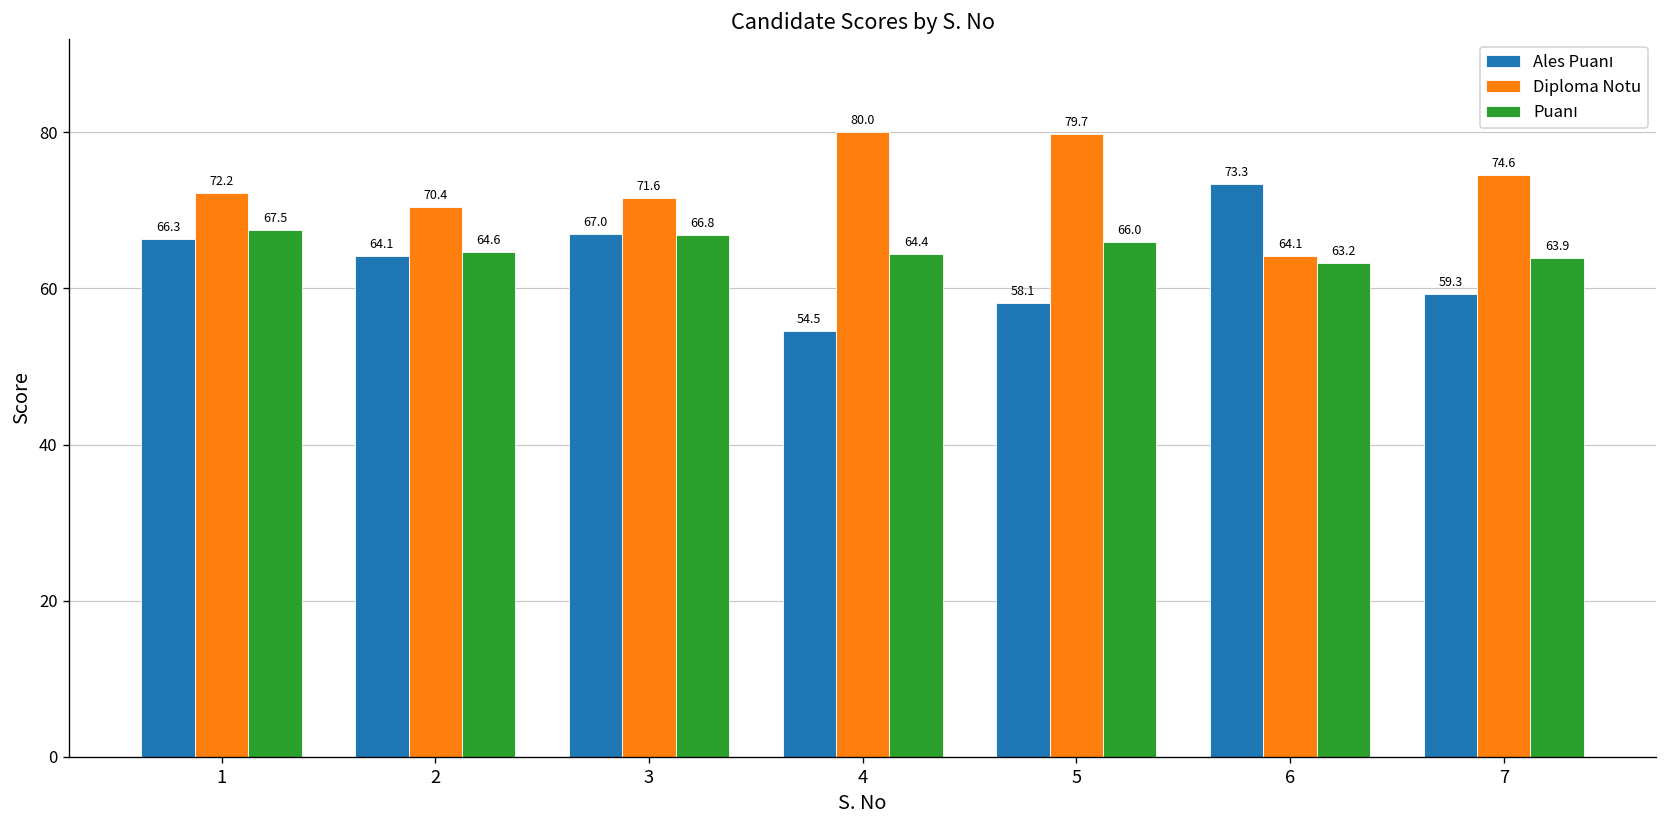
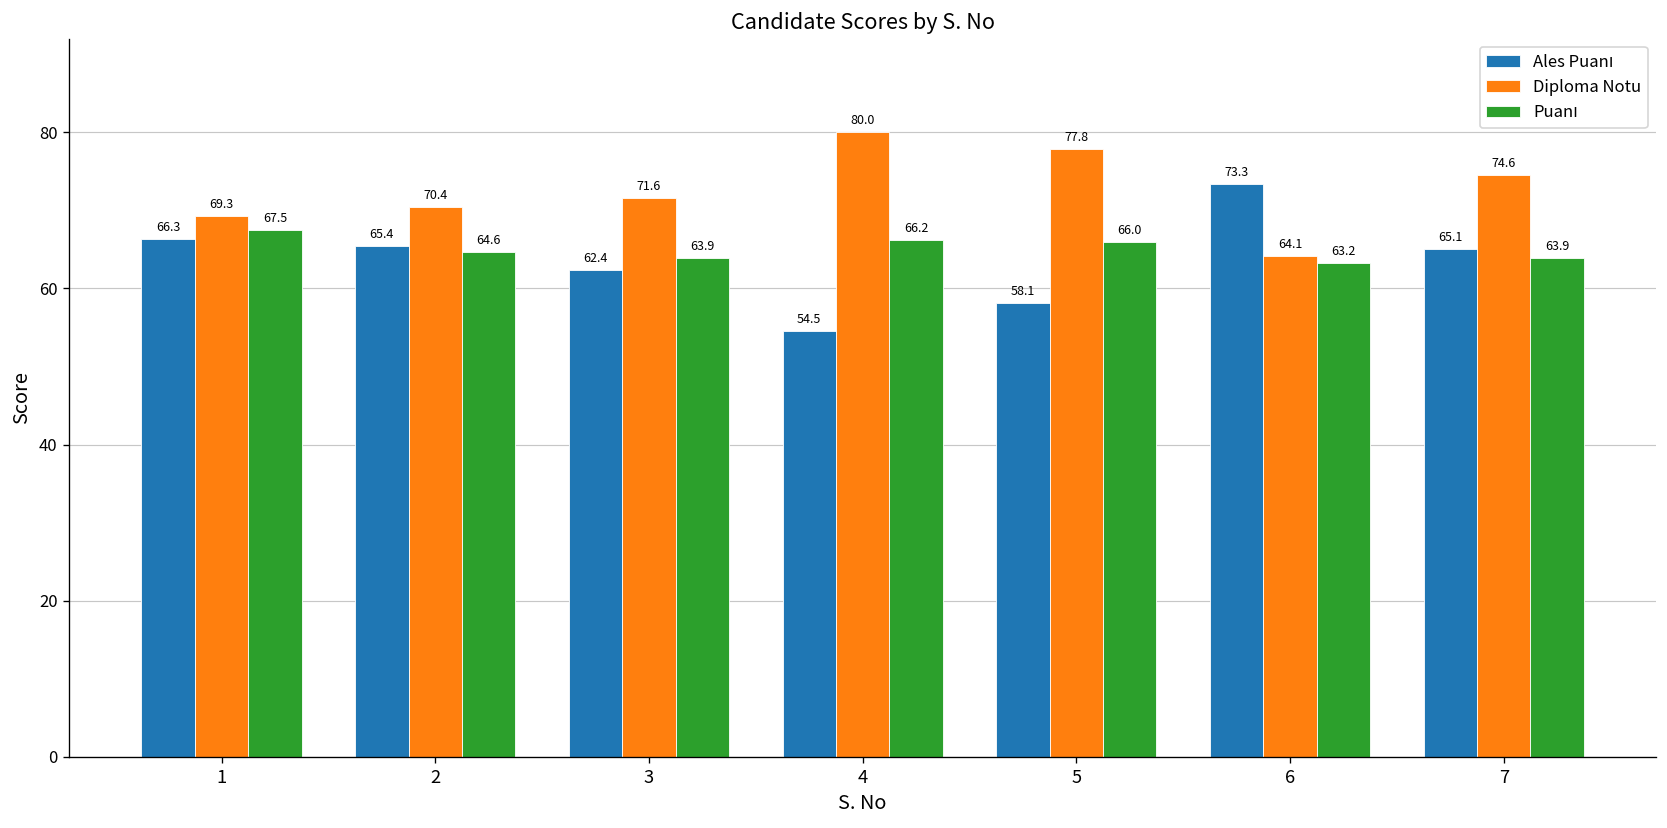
Diploma Notu, 1: 72.2 -> 69.3
Ales Puanı, 2: 64.1 -> 65.4
Ales Puanı, 3: 67.0 -> 62.4
Puanı, 3: 66.8 -> 63.9
Puanı, 4: 64.4 -> 66.2
Diploma Notu, 5: 79.7 -> 77.8
Ales Puanı, 7: 59.3 -> 65.1
